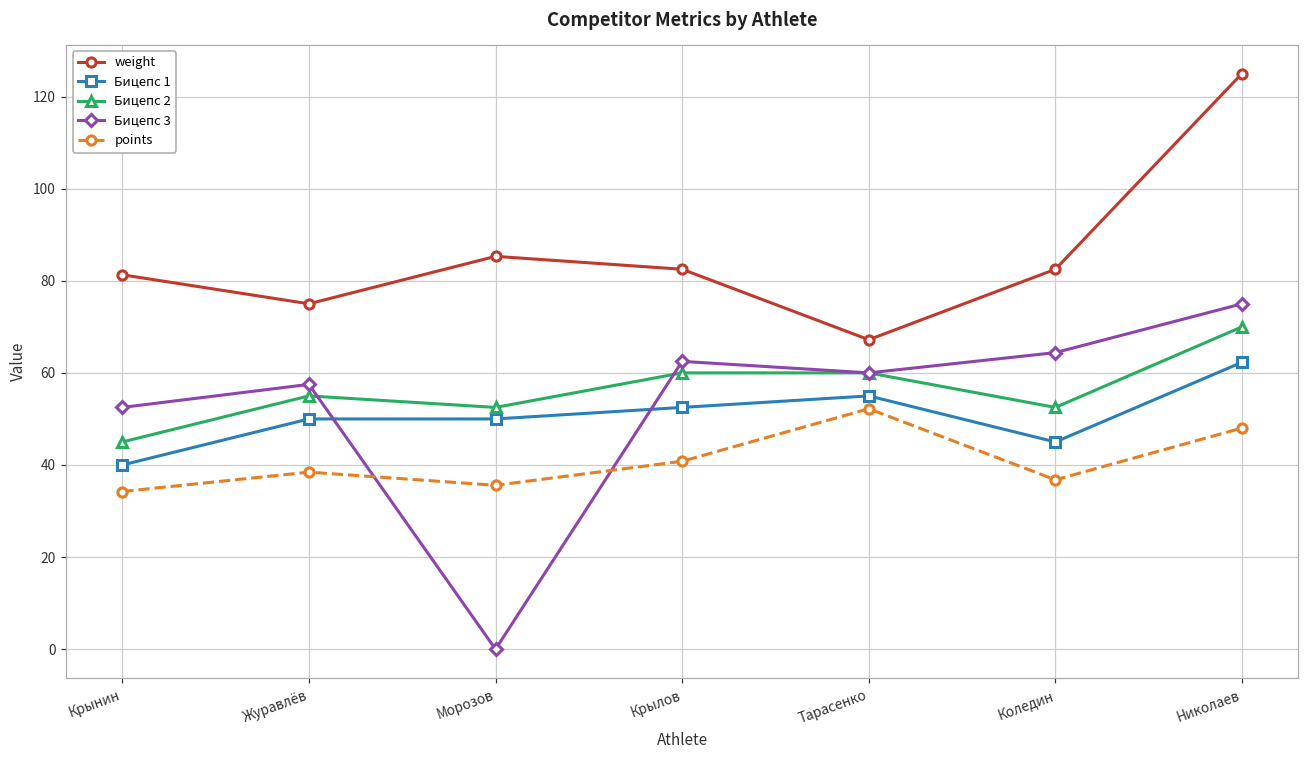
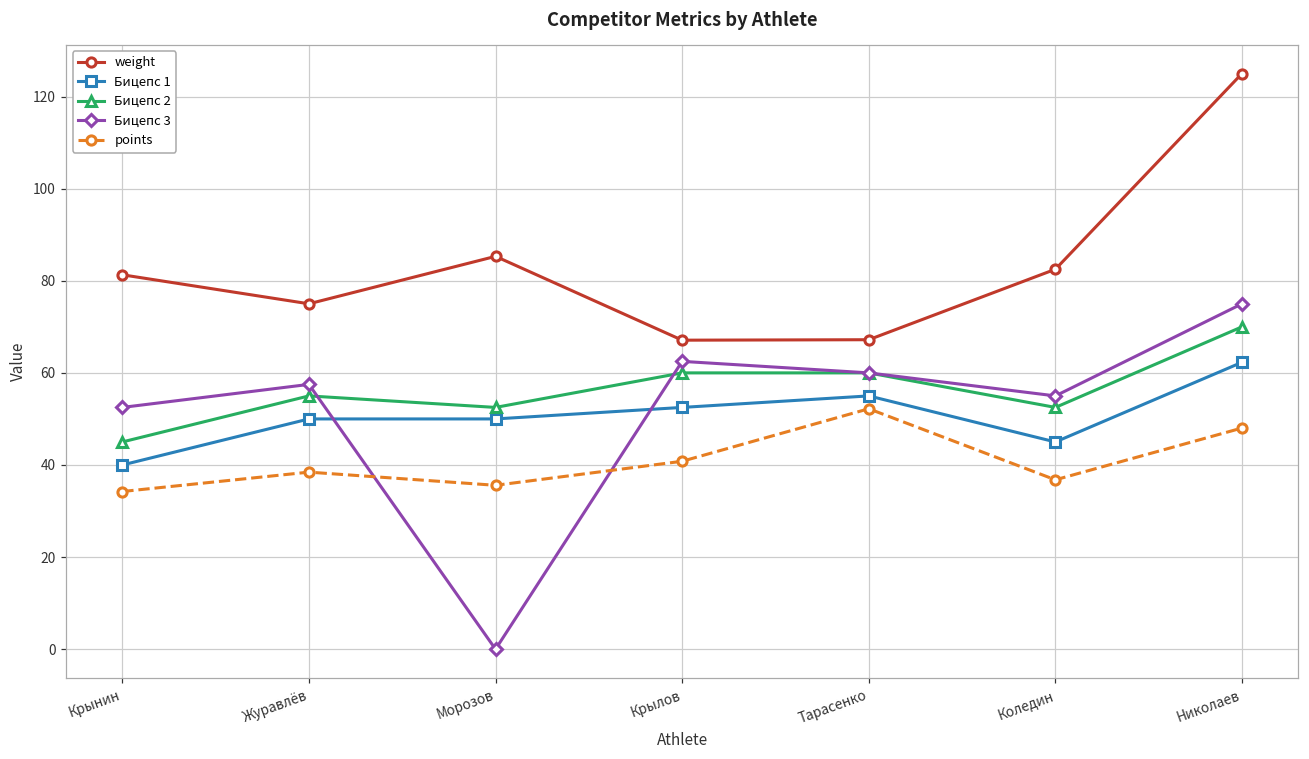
weight, Крылов: 83 -> 67
Бицепс 3, Коледин: 64 -> 55
